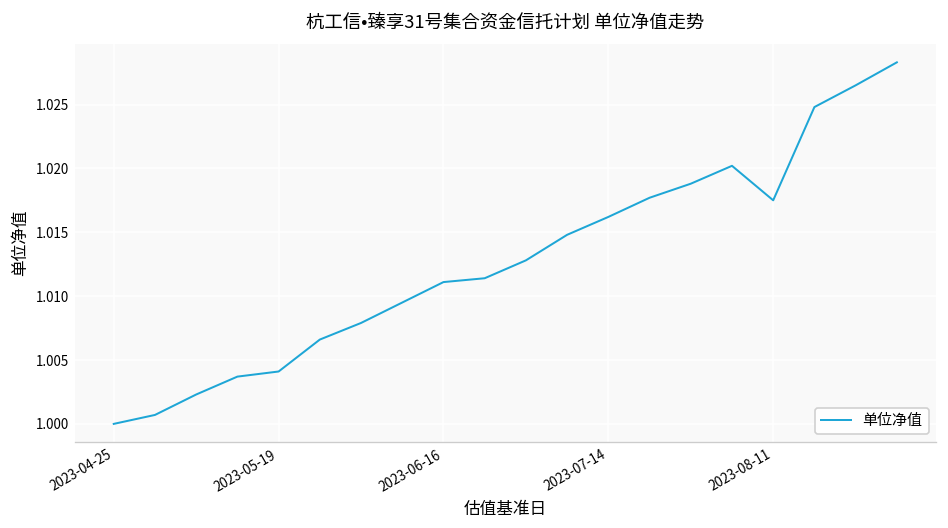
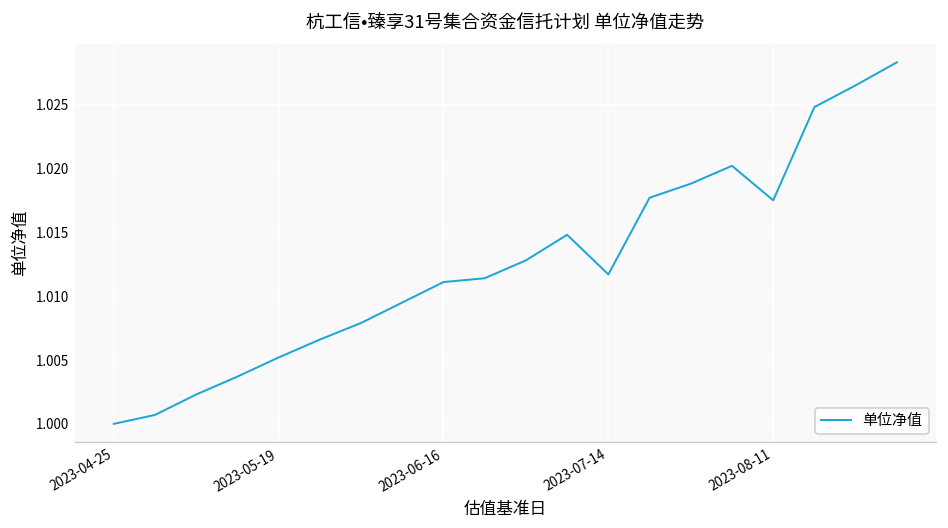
2023-05-19: 1.0041 -> 1.0052
2023-07-14: 1.0162 -> 1.0117
